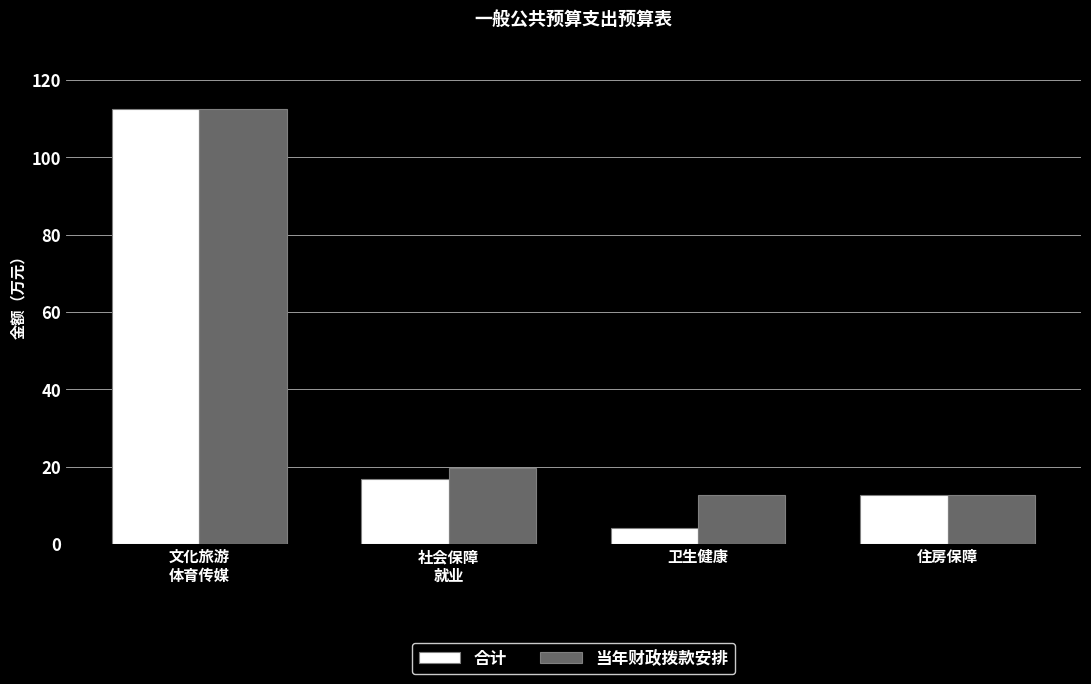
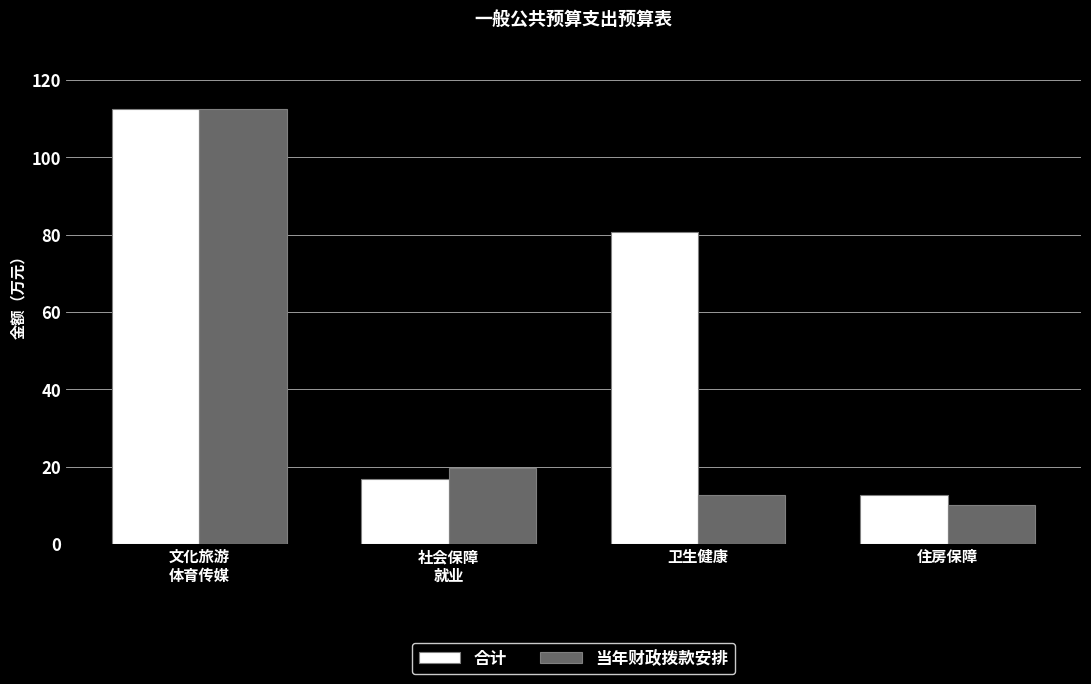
合计, 卫生健康: 4 -> 81
当年财政拨款安排, 住房保障: 13 -> 10
